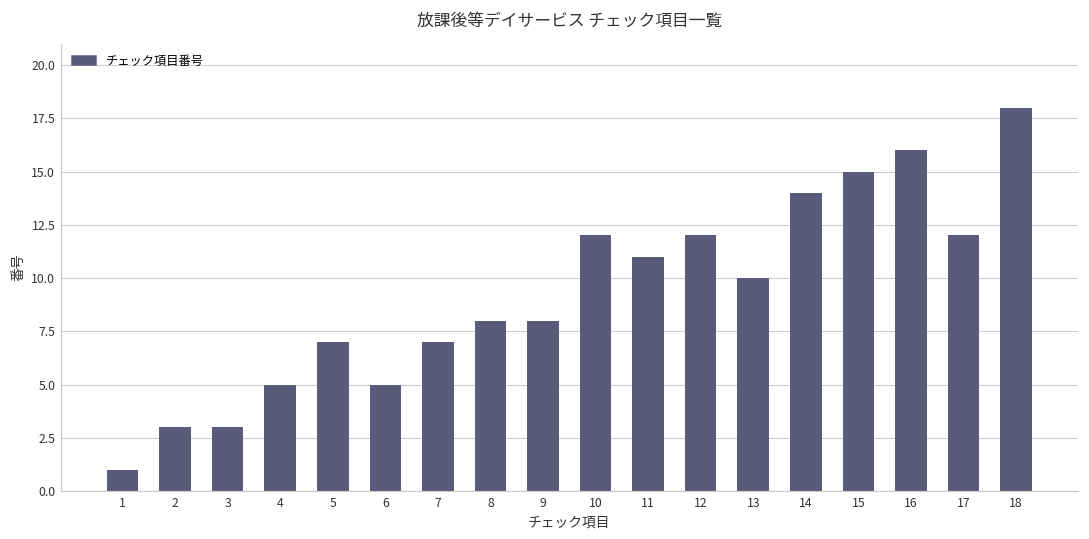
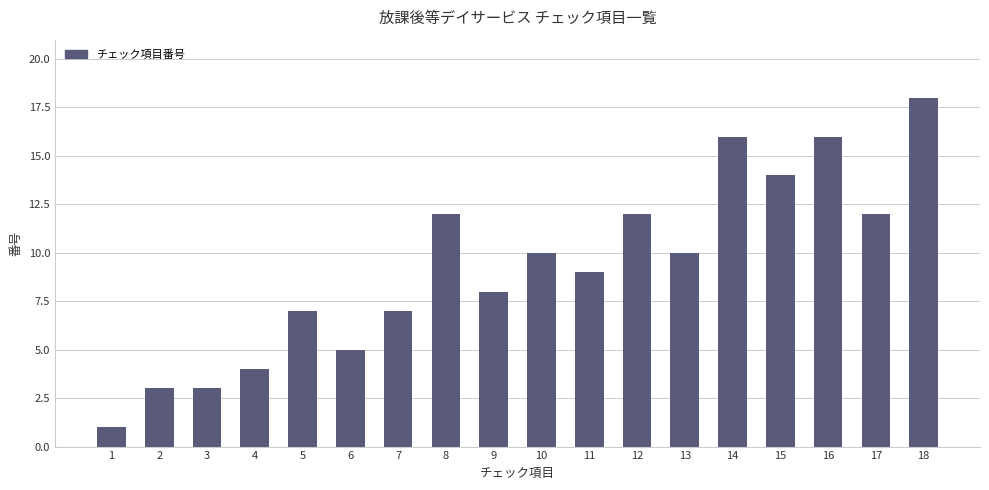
4: 5 -> 4
8: 8 -> 12
10: 12 -> 10
11: 11 -> 9
14: 14 -> 16
15: 15 -> 14
